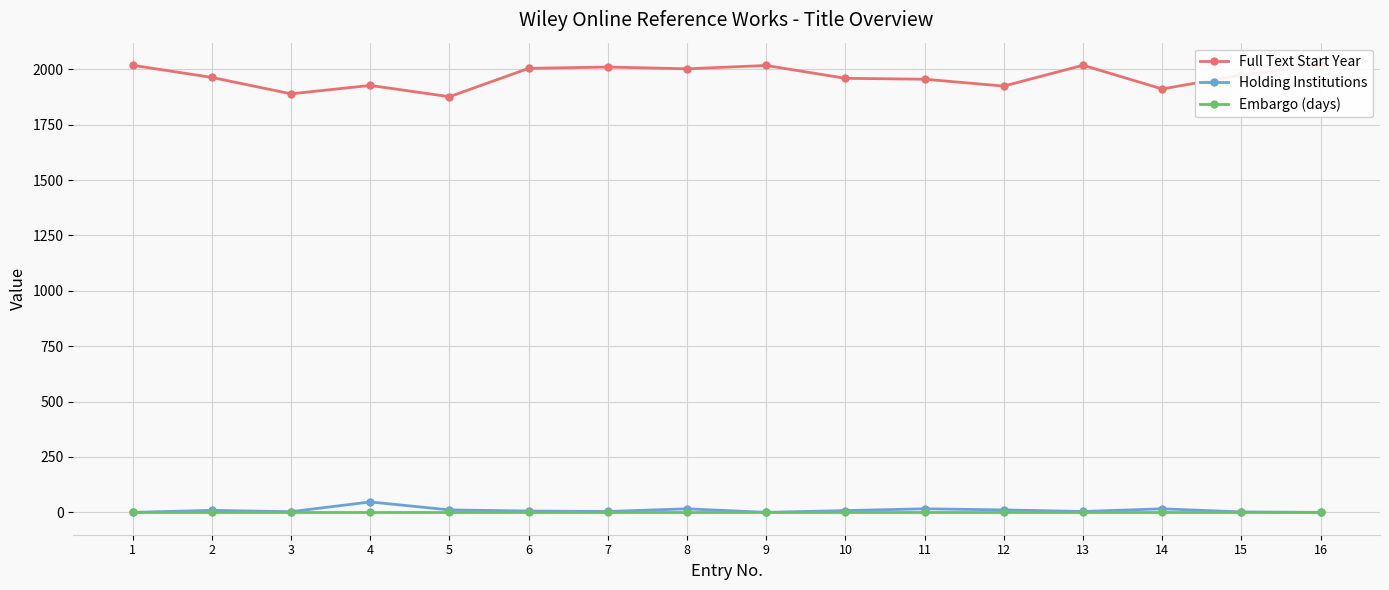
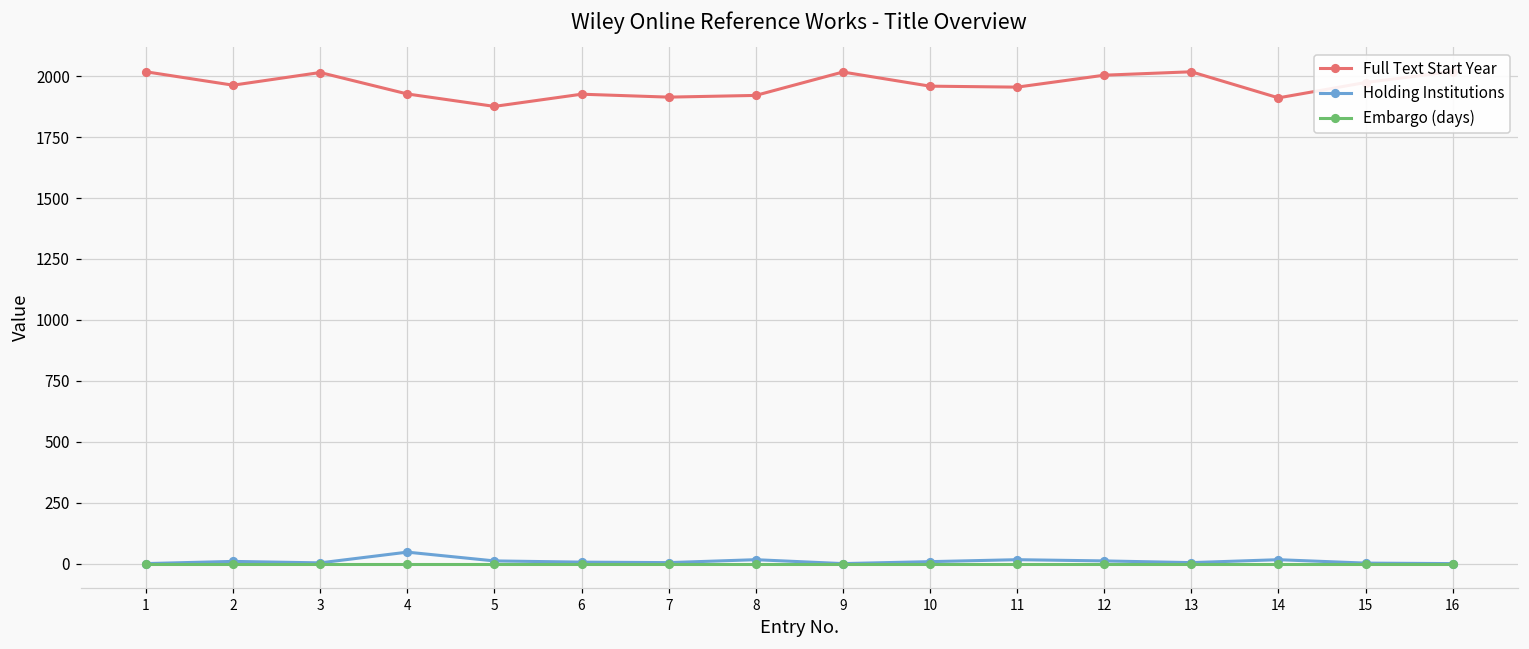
Full Text Start Year, 3: 1890 -> 2020
Full Text Start Year, 6: 2000 -> 1930
Full Text Start Year, 7: 2010 -> 1910
Full Text Start Year, 8: 2000 -> 1920
Full Text Start Year, 12: 1920 -> 2000
